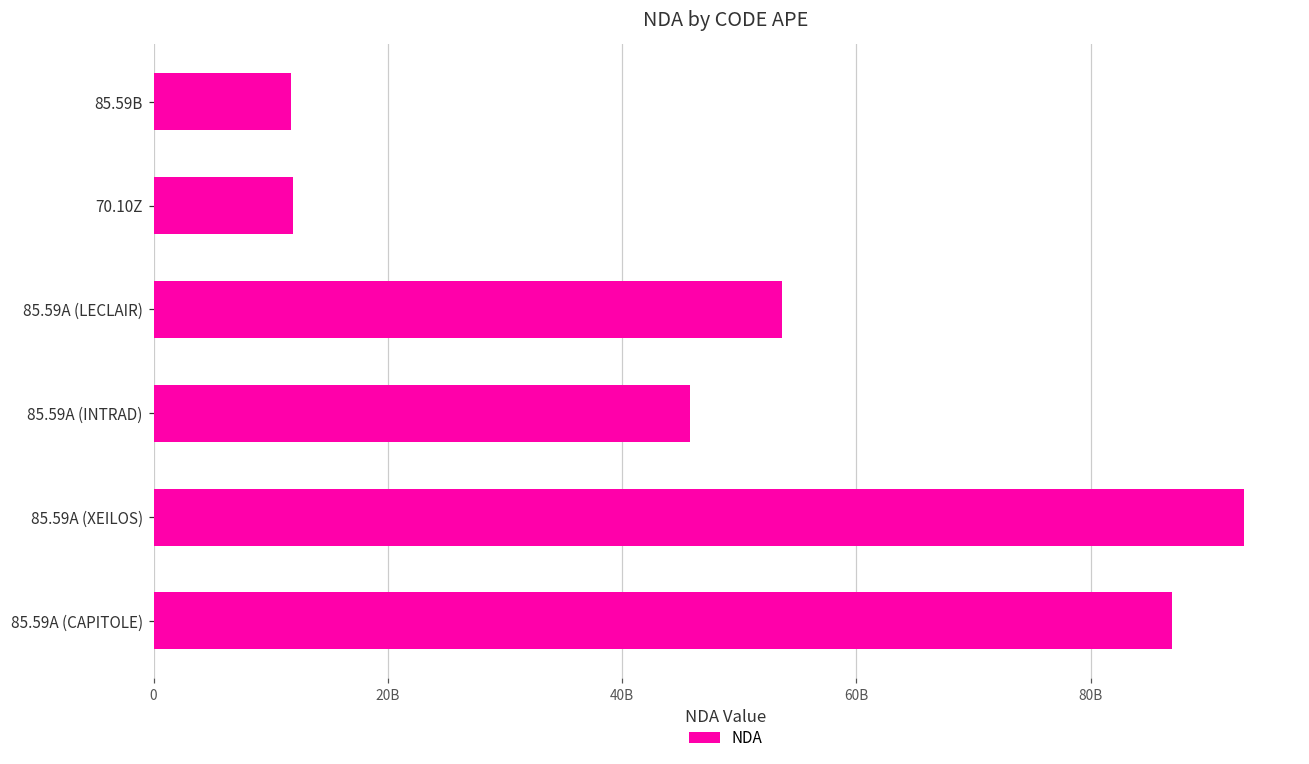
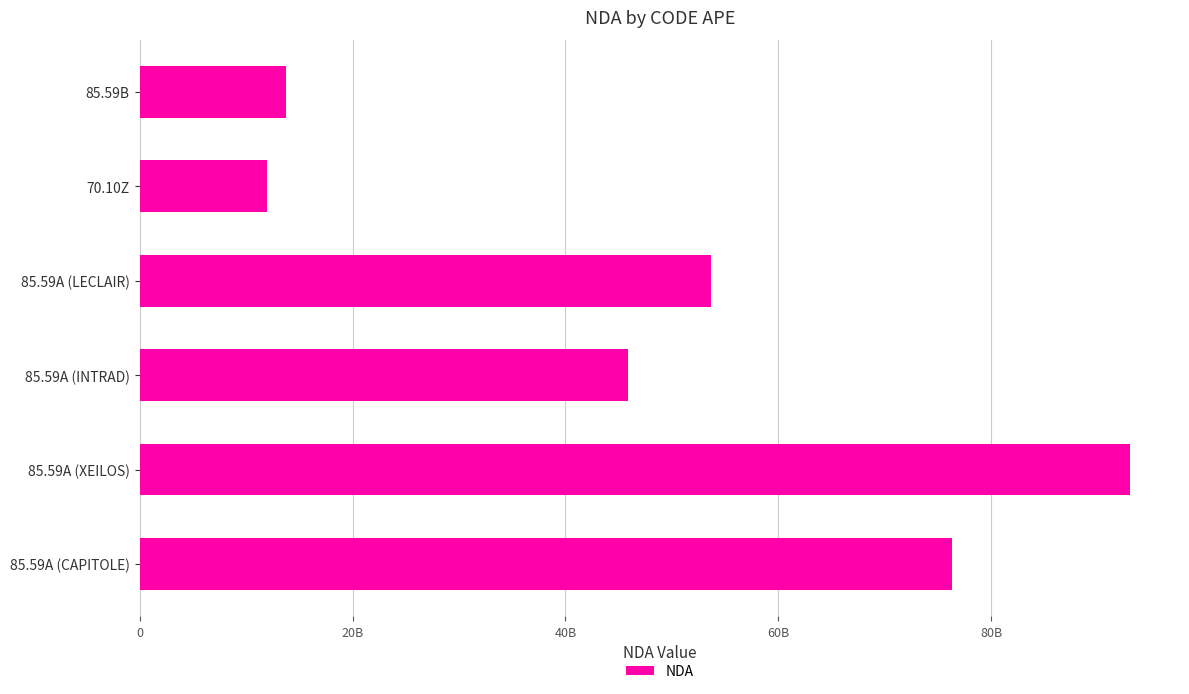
85.59B: 11800000000 -> 13800000000
85.59A (CAPITOLE): 87000000000 -> 76300000000
